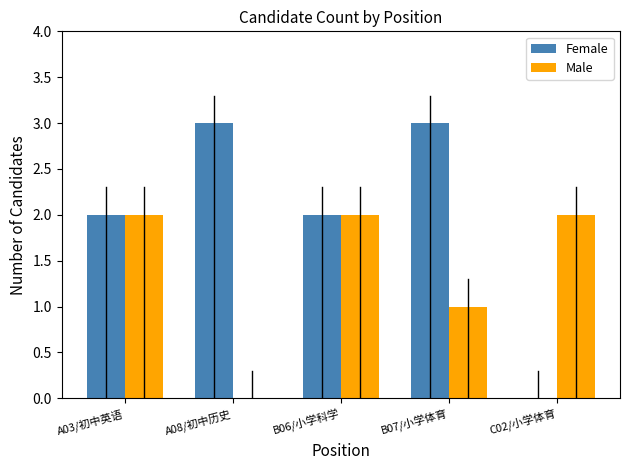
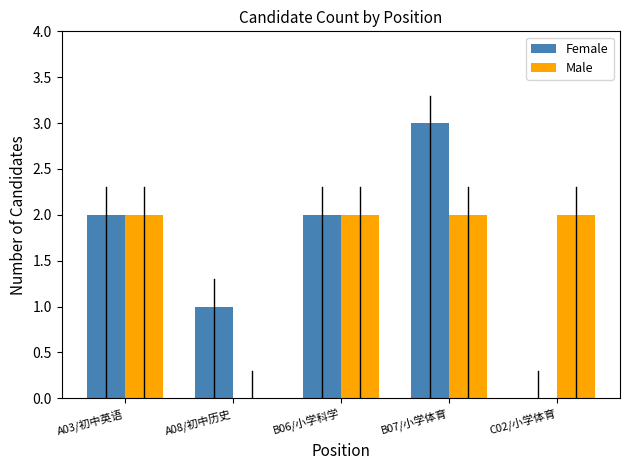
Female, A08/初中历史: 3 -> 1
Male, B07/小学体育: 1 -> 2
